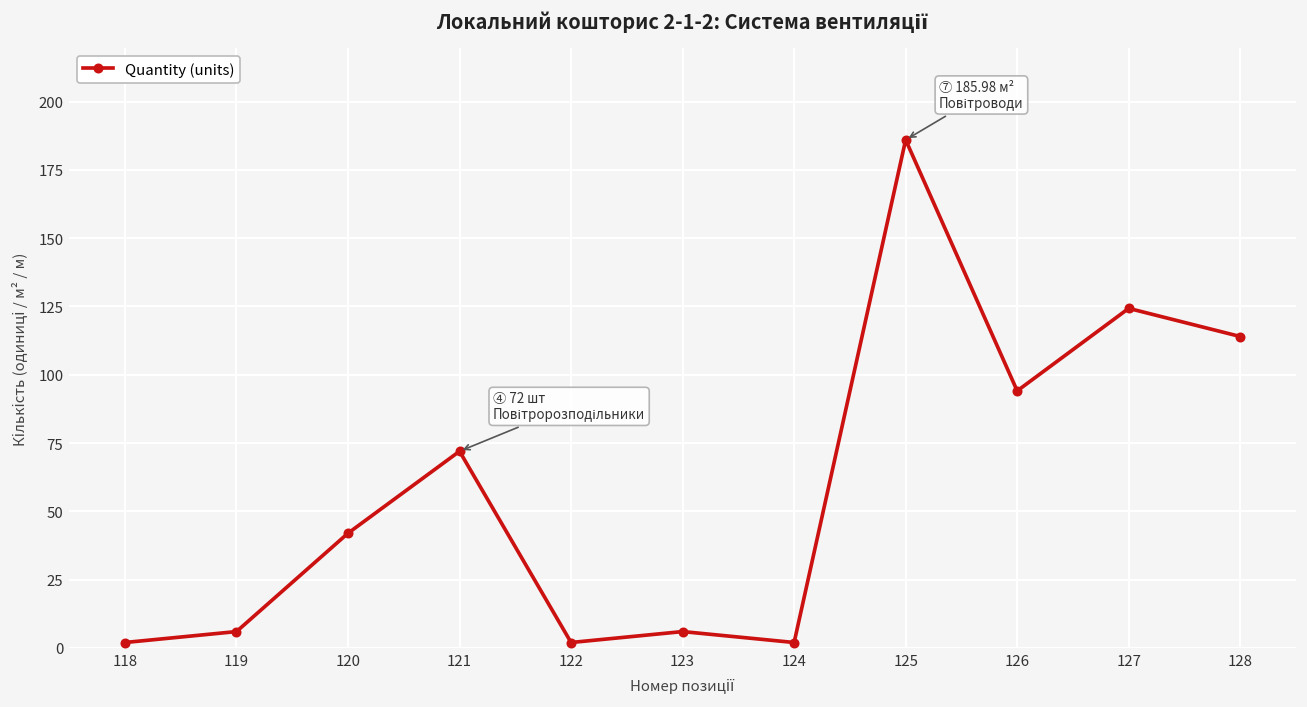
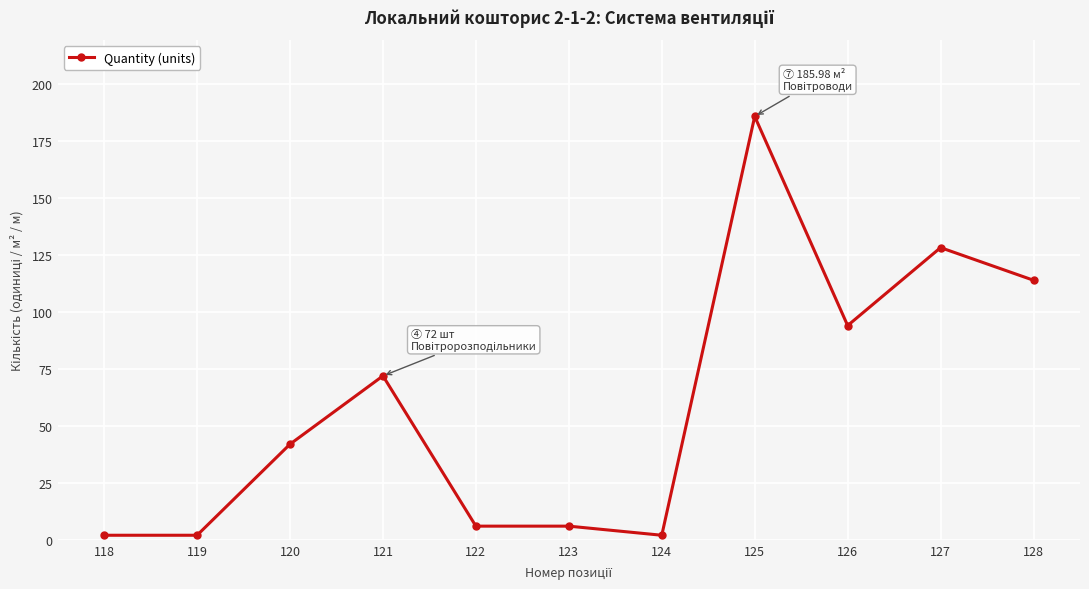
119: 6 -> 2
122: 2 -> 6
127: 124 -> 128
